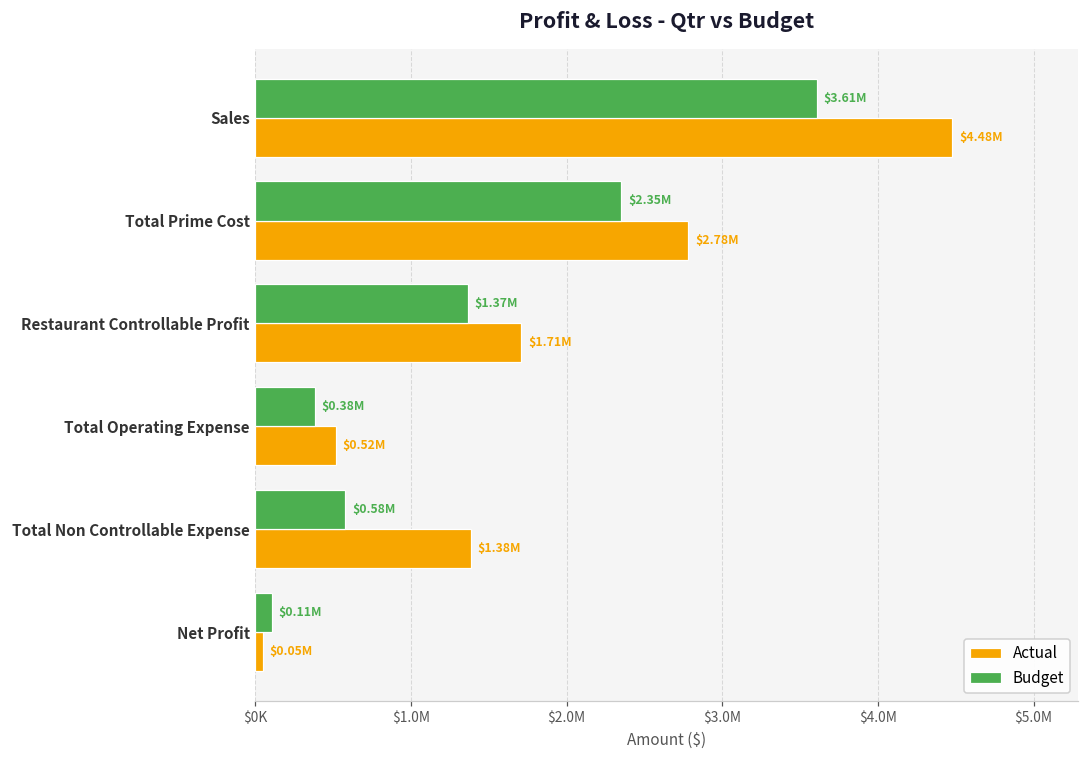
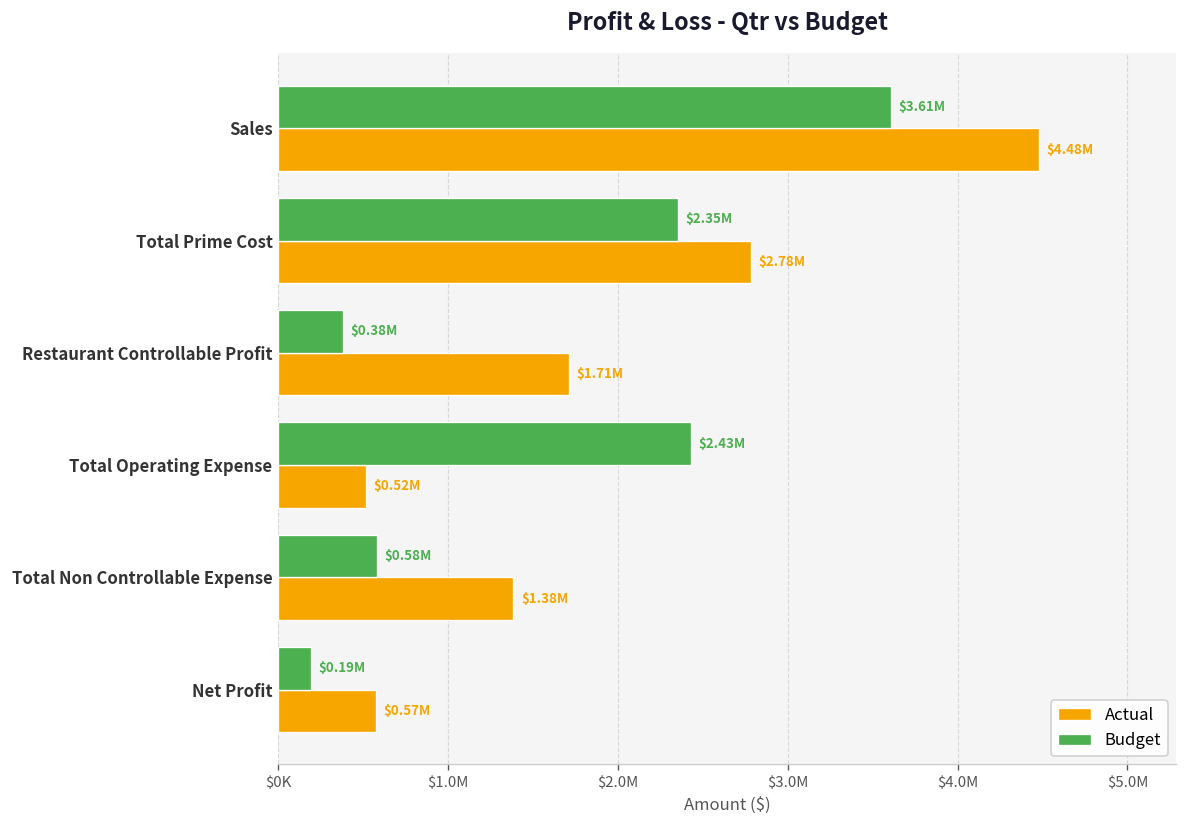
Budget, Restaurant Controllable Profit: $1.37M -> $0.38M
Budget, Total Operating Expense: $0.38M -> $2.43M
Budget, Net Profit: $0.11M -> $0.19M
Actual, Net Profit: $0.05M -> $0.57M
